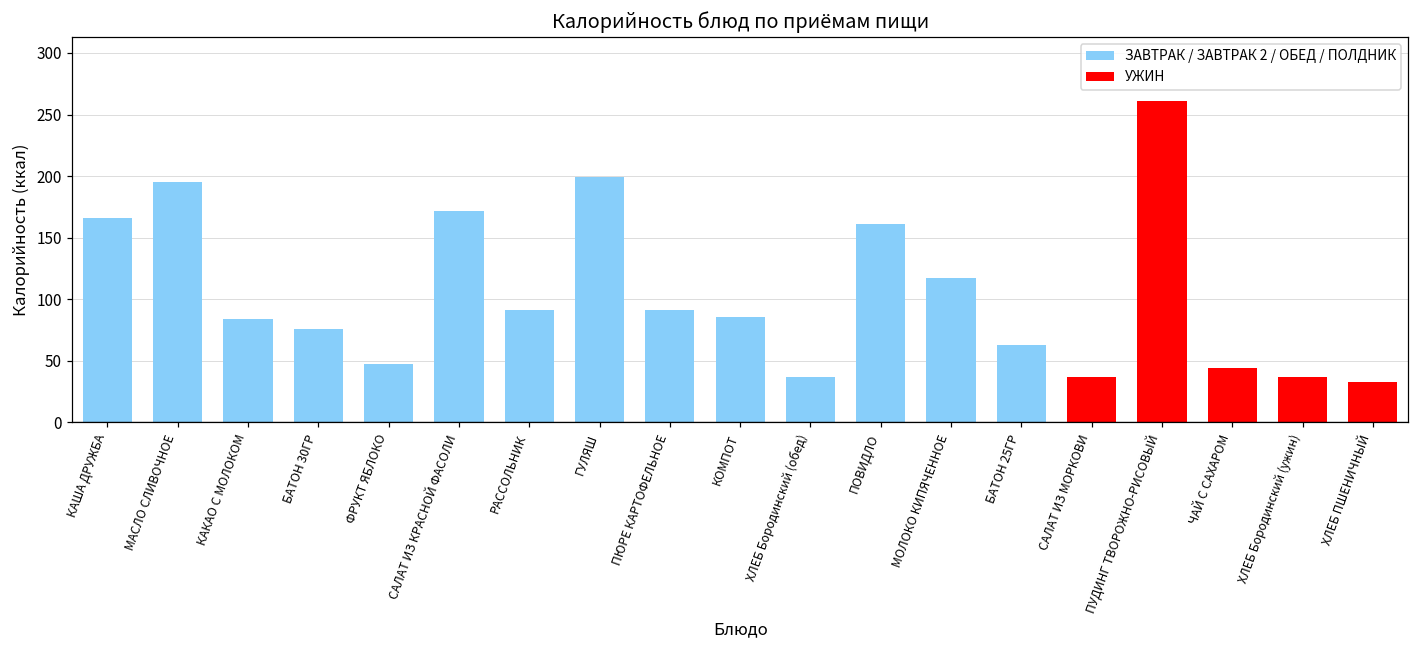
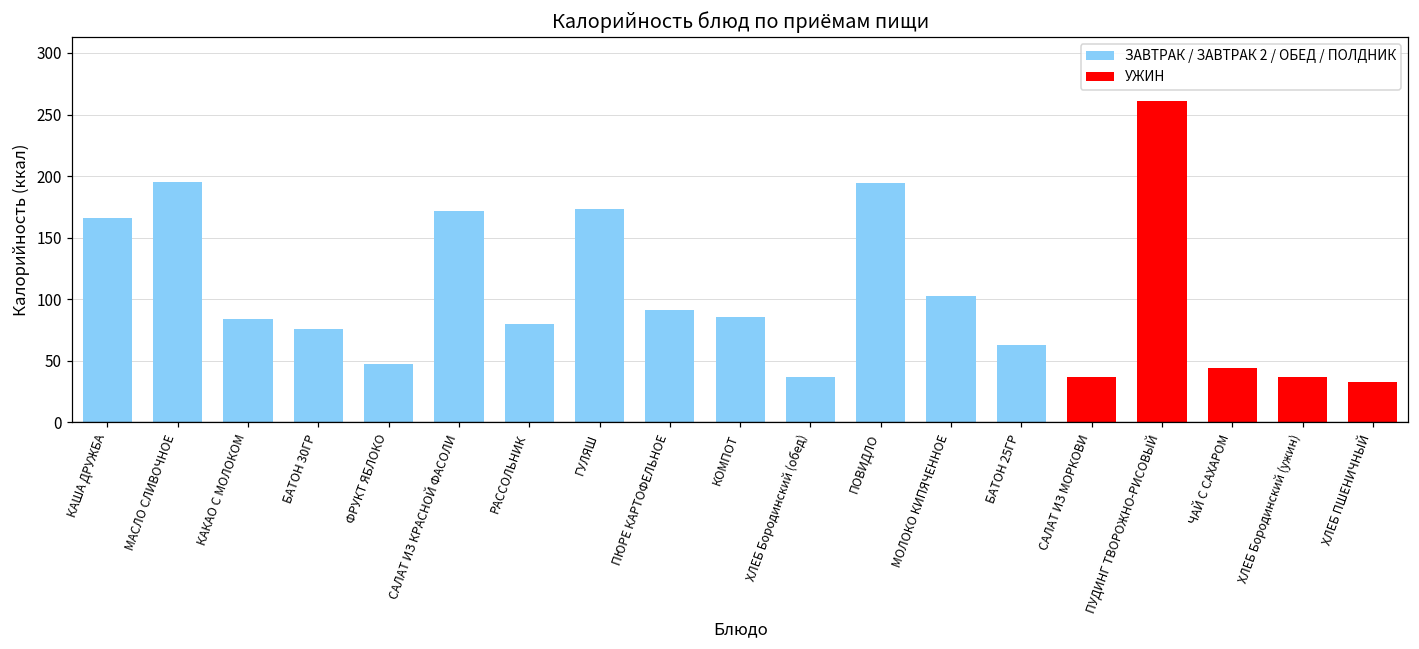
РАССОЛЬНИК: 91 -> 80
ГУЛЯШ: 199 -> 173
ПОВИДЛО: 161 -> 195
МОЛОКО КИПЯЧЕННОЕ: 118 -> 103
